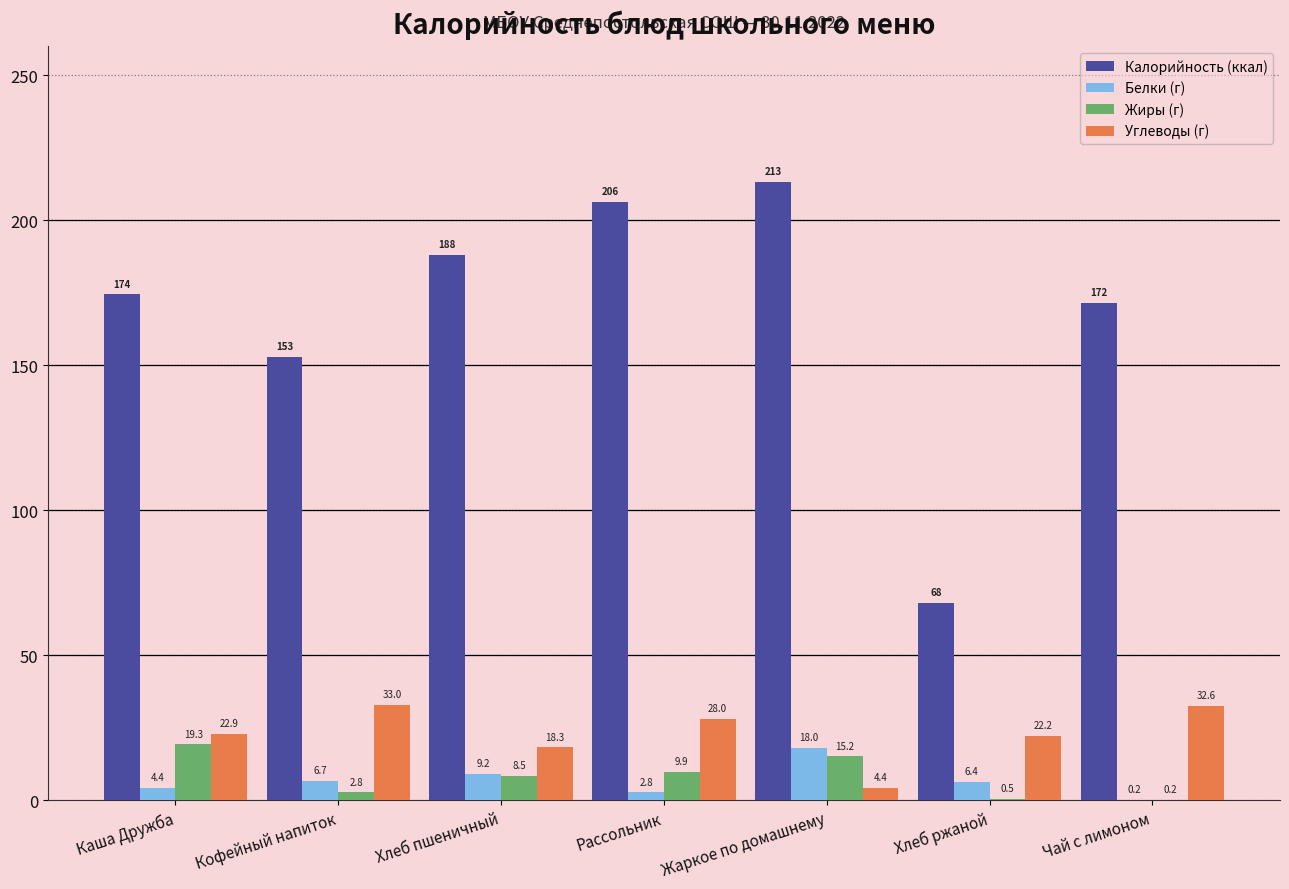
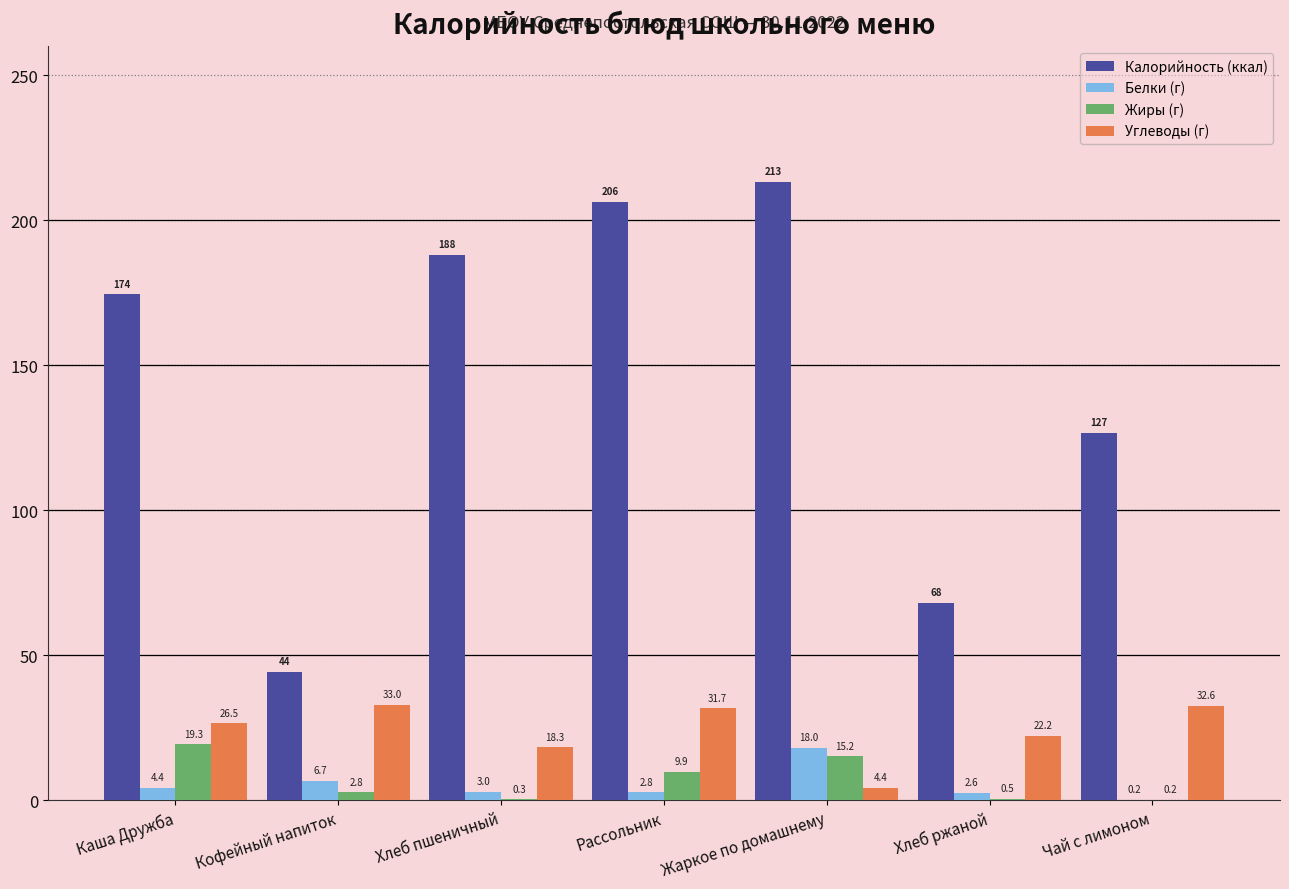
Углеводы (г), Каша Дружба: 22.9 -> 26.5
Калорийность (ккал), Кофейный напиток: 153 -> 44
Белки (г), Хлеб пшеничный: 9.2 -> 3.0
Жиры (г), Хлеб пшеничный: 8.5 -> 0.3
Углеводы (г), Рассольник: 28.0 -> 31.7
Белки (г), Хлеб ржаной: 6.4 -> 2.6
Калорийность (ккал), Чай с лимоном: 172 -> 127
